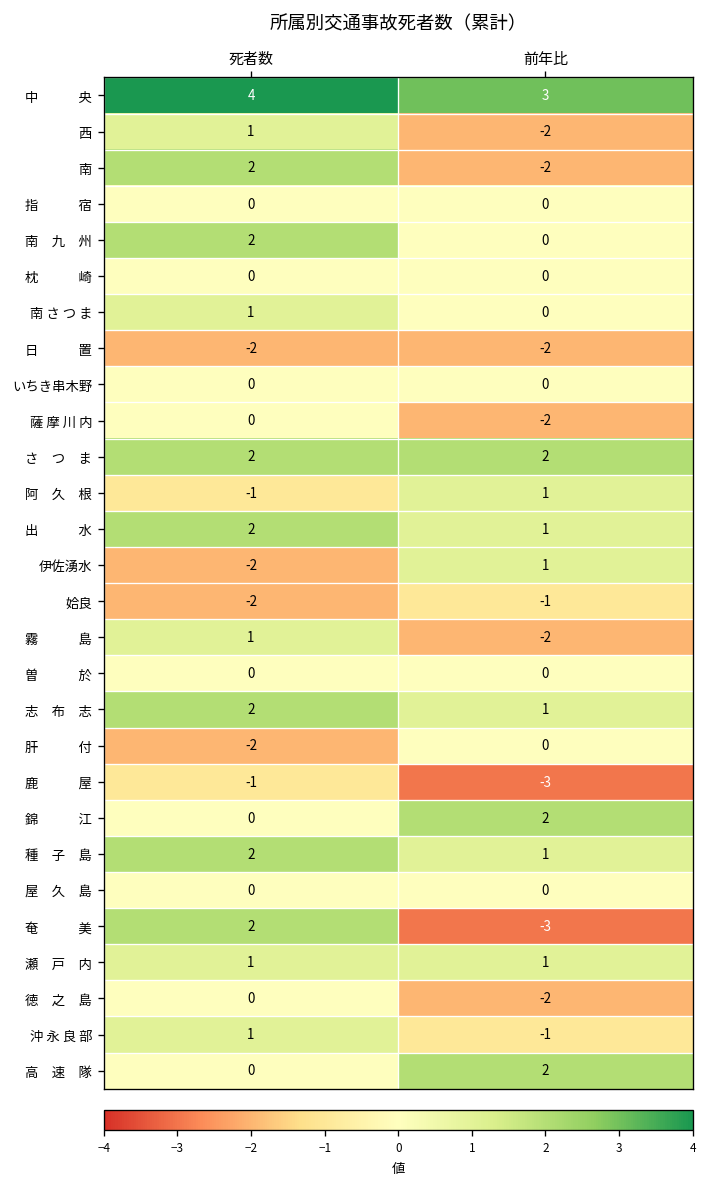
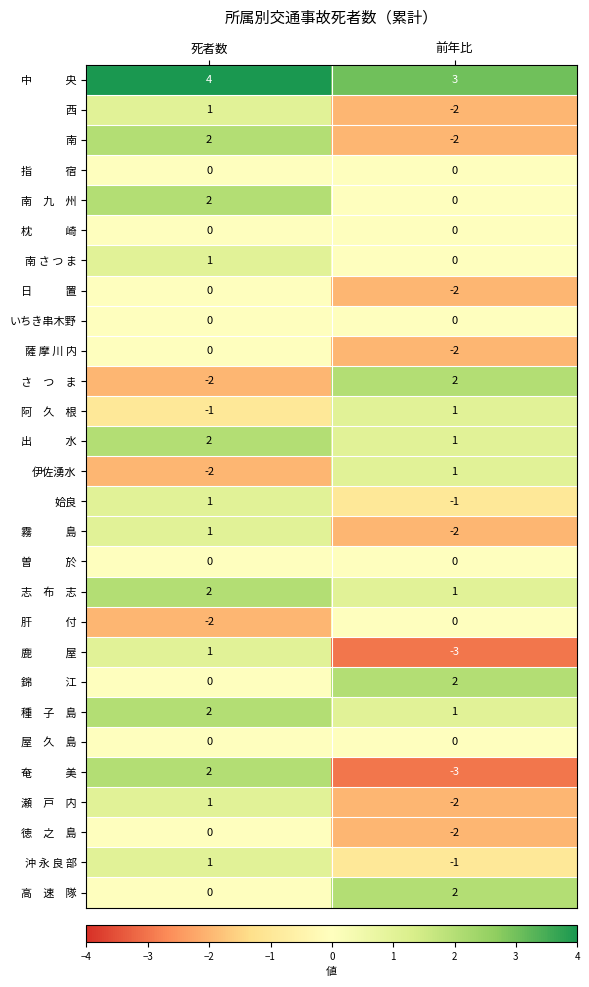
日 置, 死者数: -2 -> 0
さ つ ま, 死者数: 2 -> -2
姶良, 死者数: -2 -> 1
鹿 屋, 死者数: -1 -> 1
瀬 戸 内, 前年比: 1 -> -2
